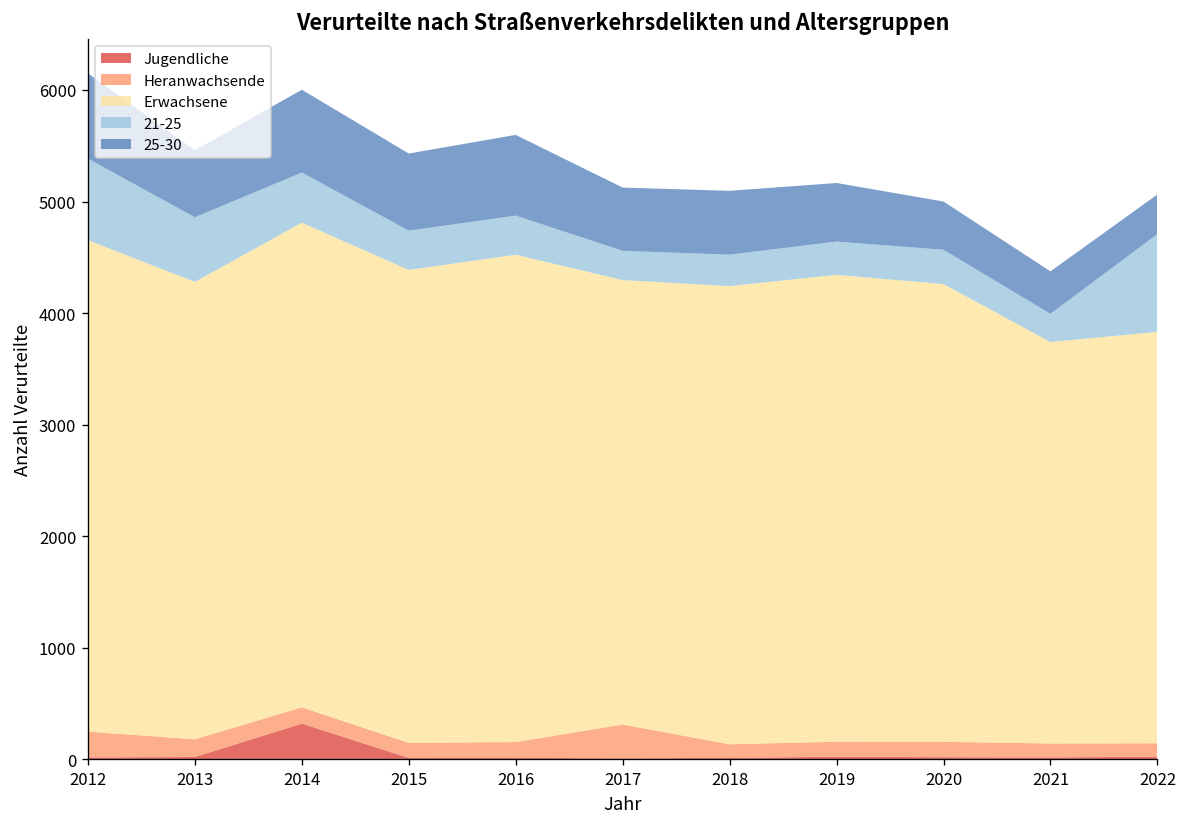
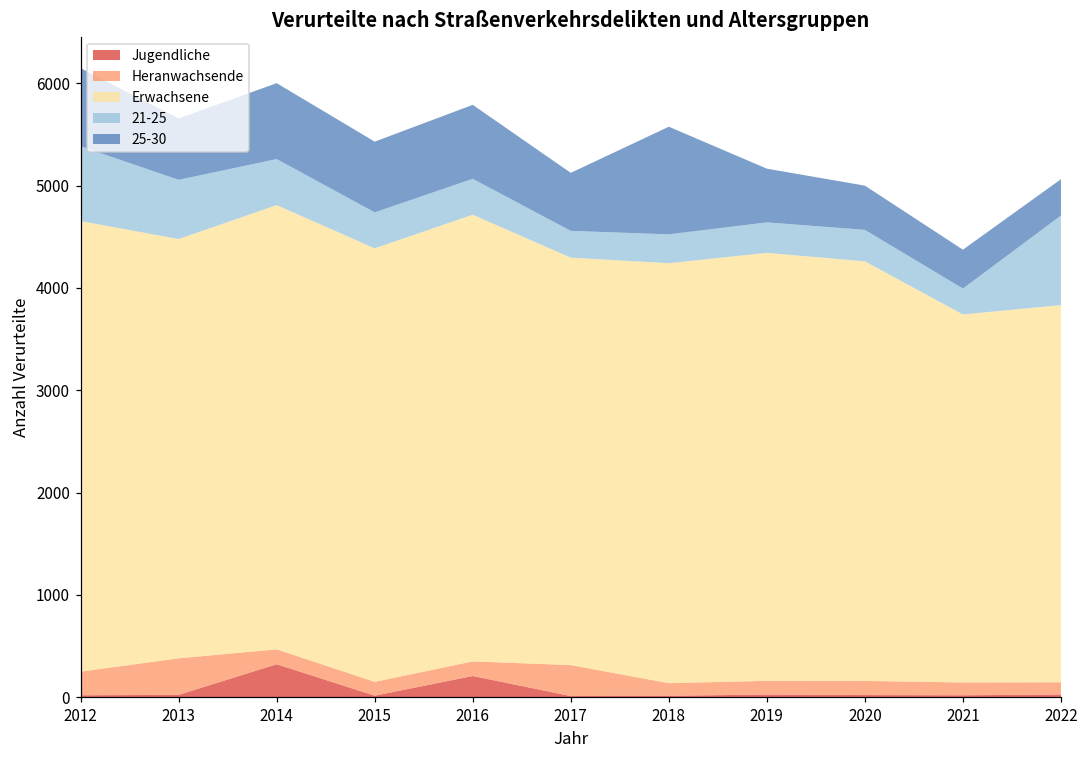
Heranwachsende, 2013: 200 -> 400
Jugendliche, 2016: 0 -> 200
25-30, 2018: 600 -> 1100
